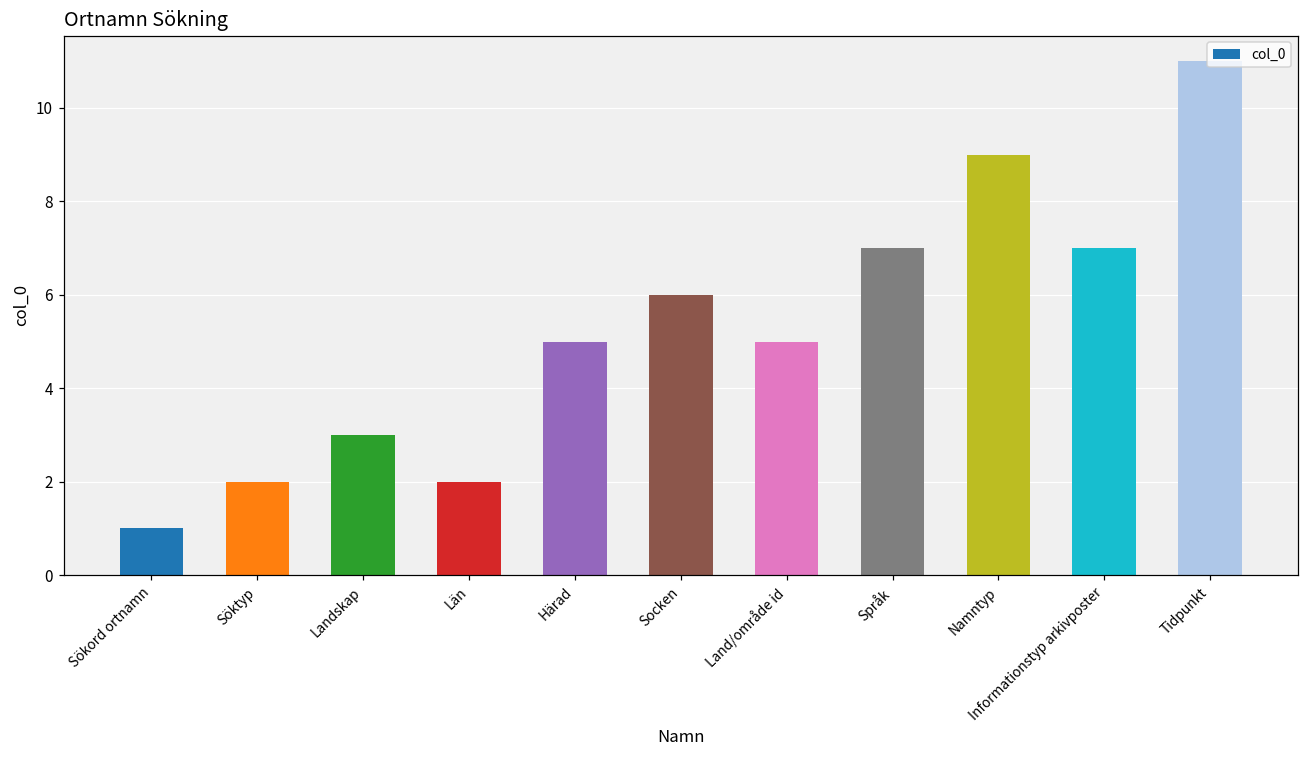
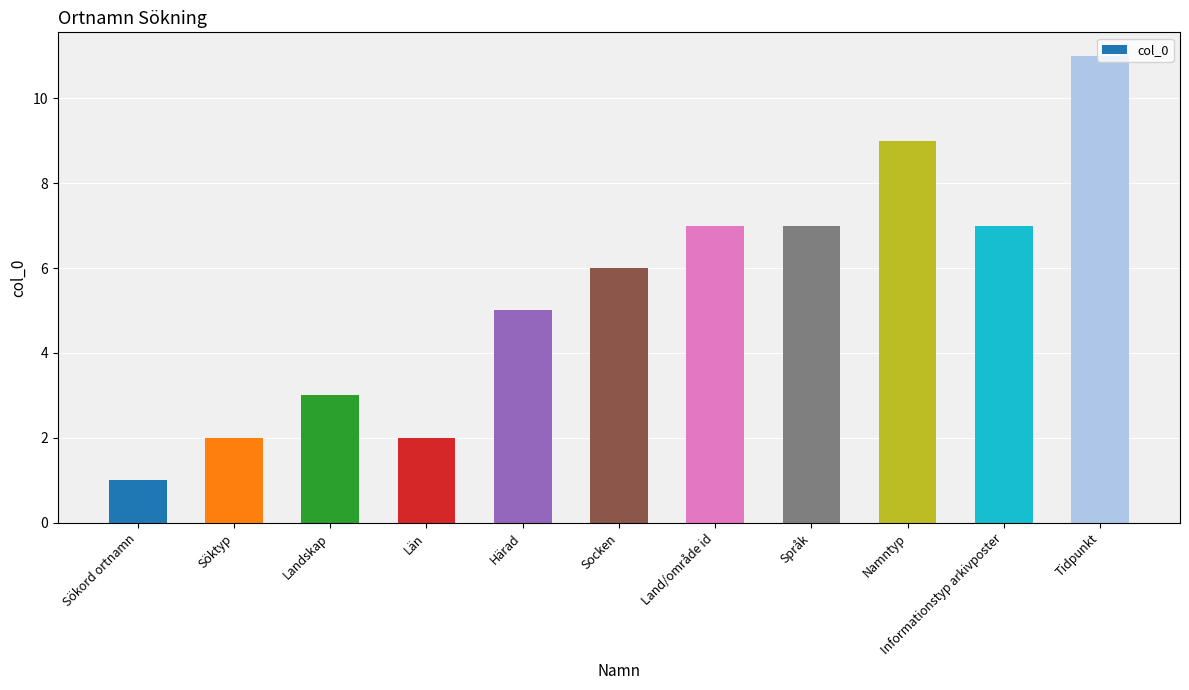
Land/område id: 5 -> 7
